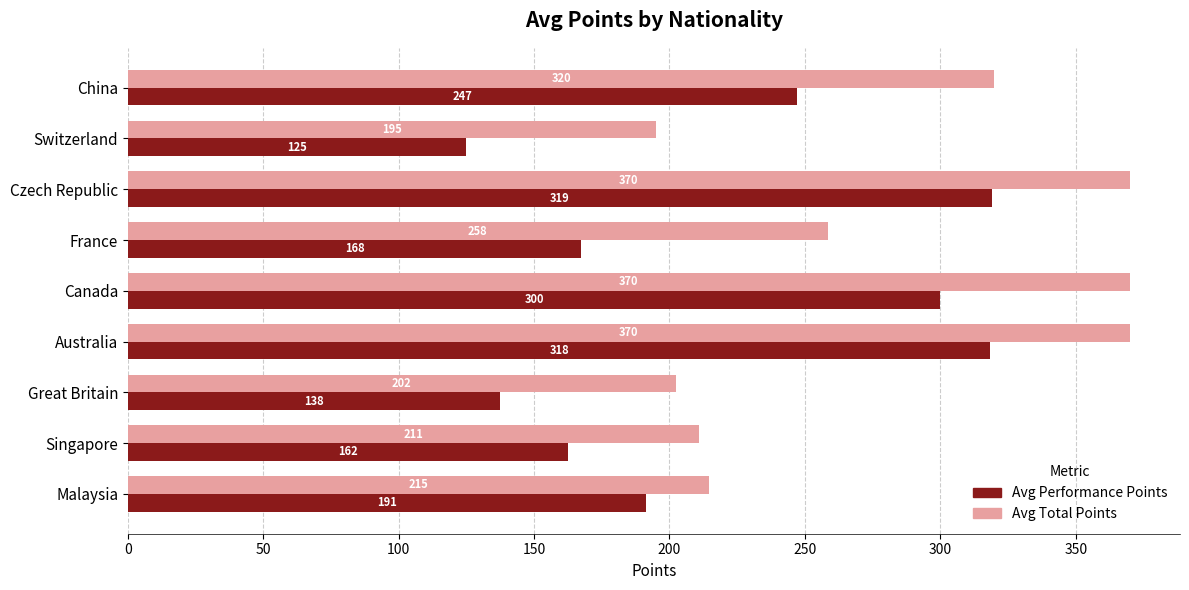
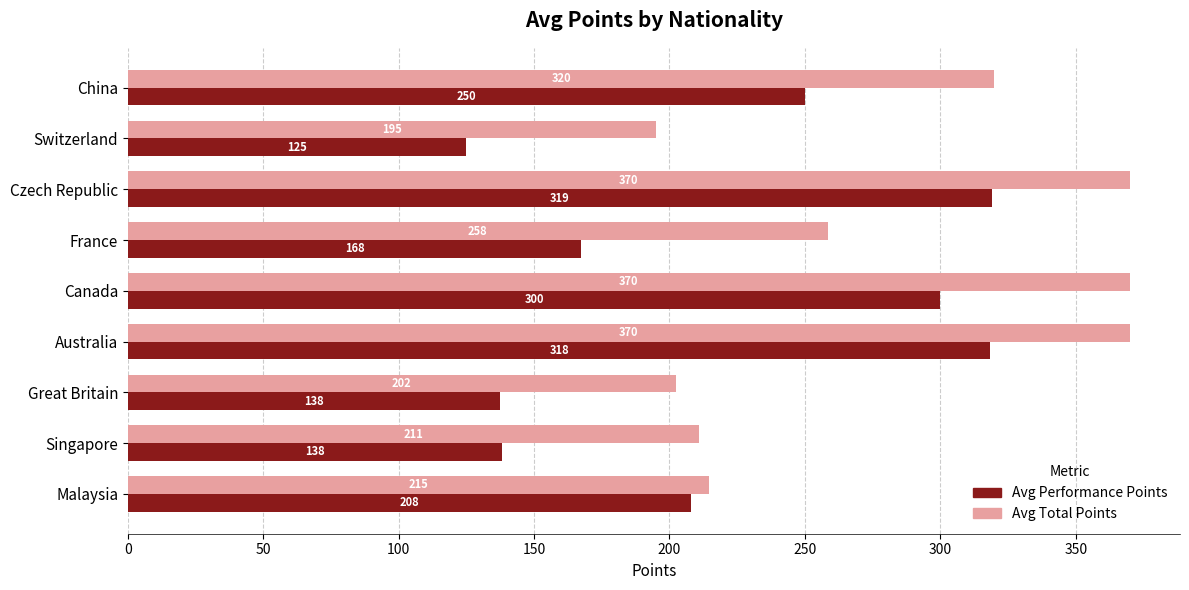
Avg Performance Points, China: 247 -> 250
Avg Performance Points, Singapore: 162 -> 138
Avg Performance Points, Malaysia: 191 -> 208
